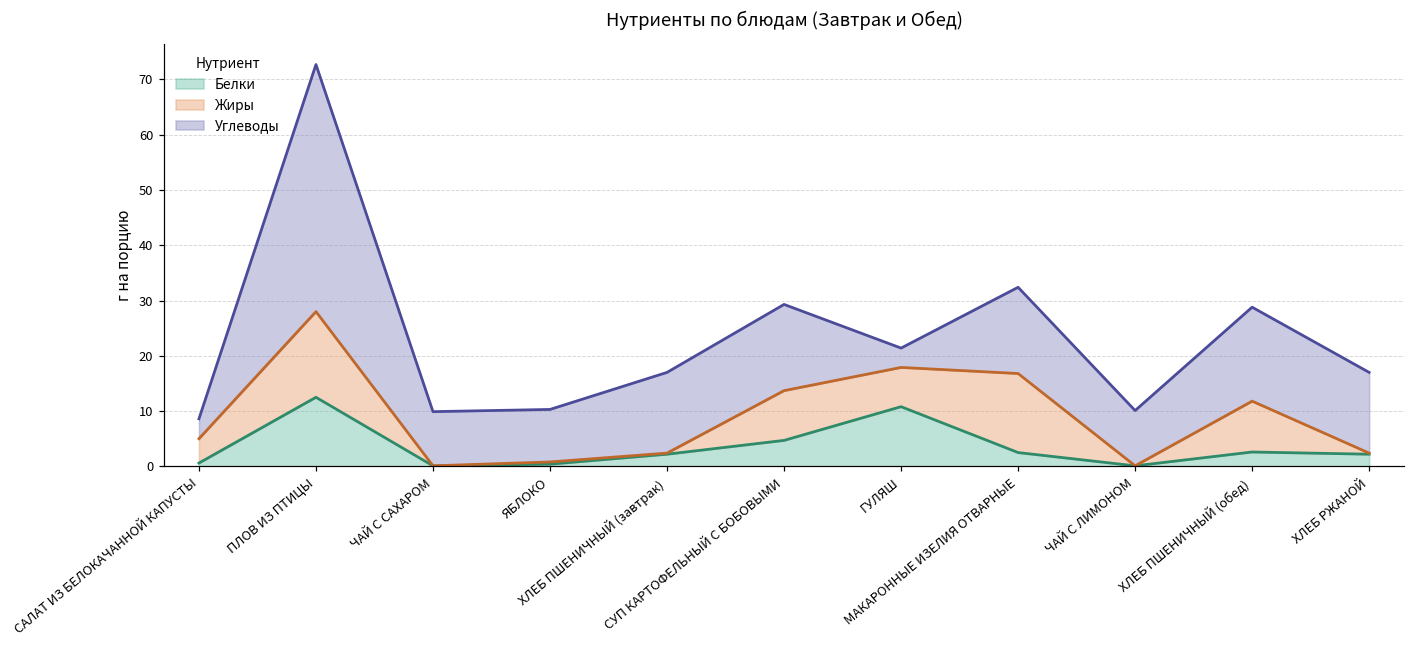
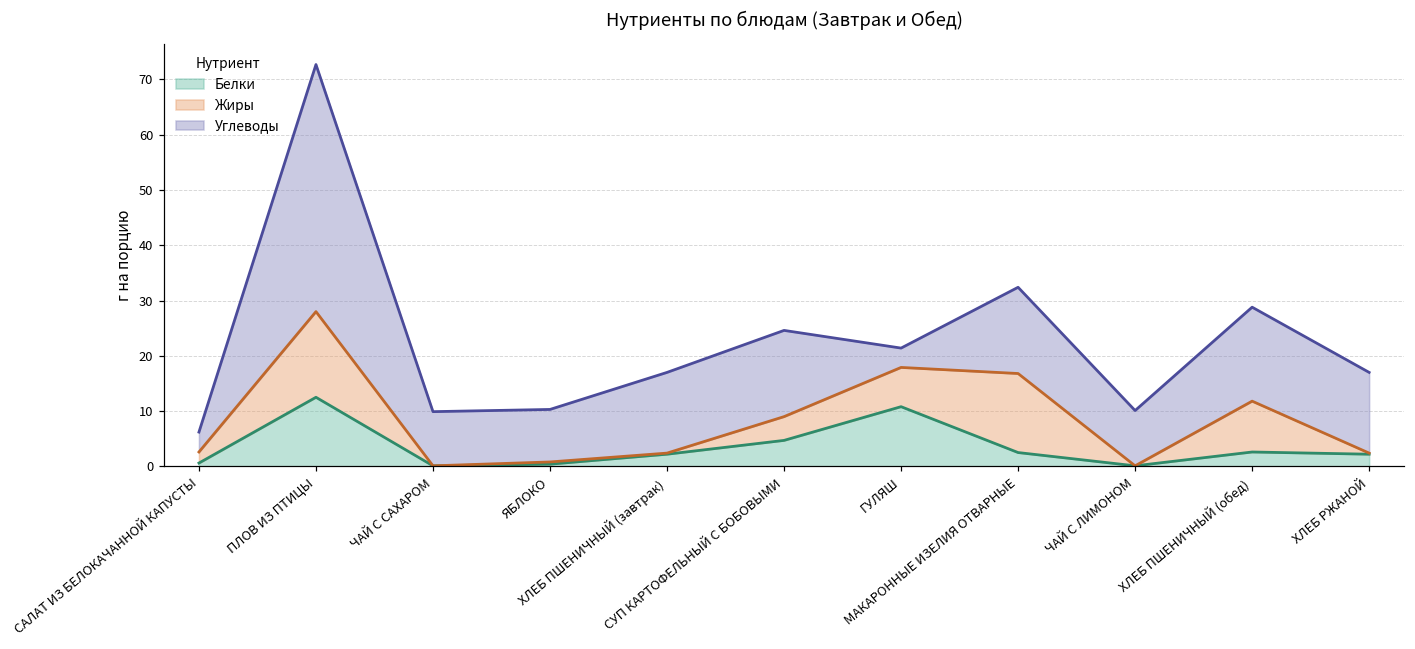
Жиры, САЛАТ ИЗ БЕЛОКАЧАННОЙ КАПУСТЫ: 4 -> 2
Жиры, СУП КАРТОФЕЛЬНЫЙ С БОБОВЫМИ: 9 -> 4
